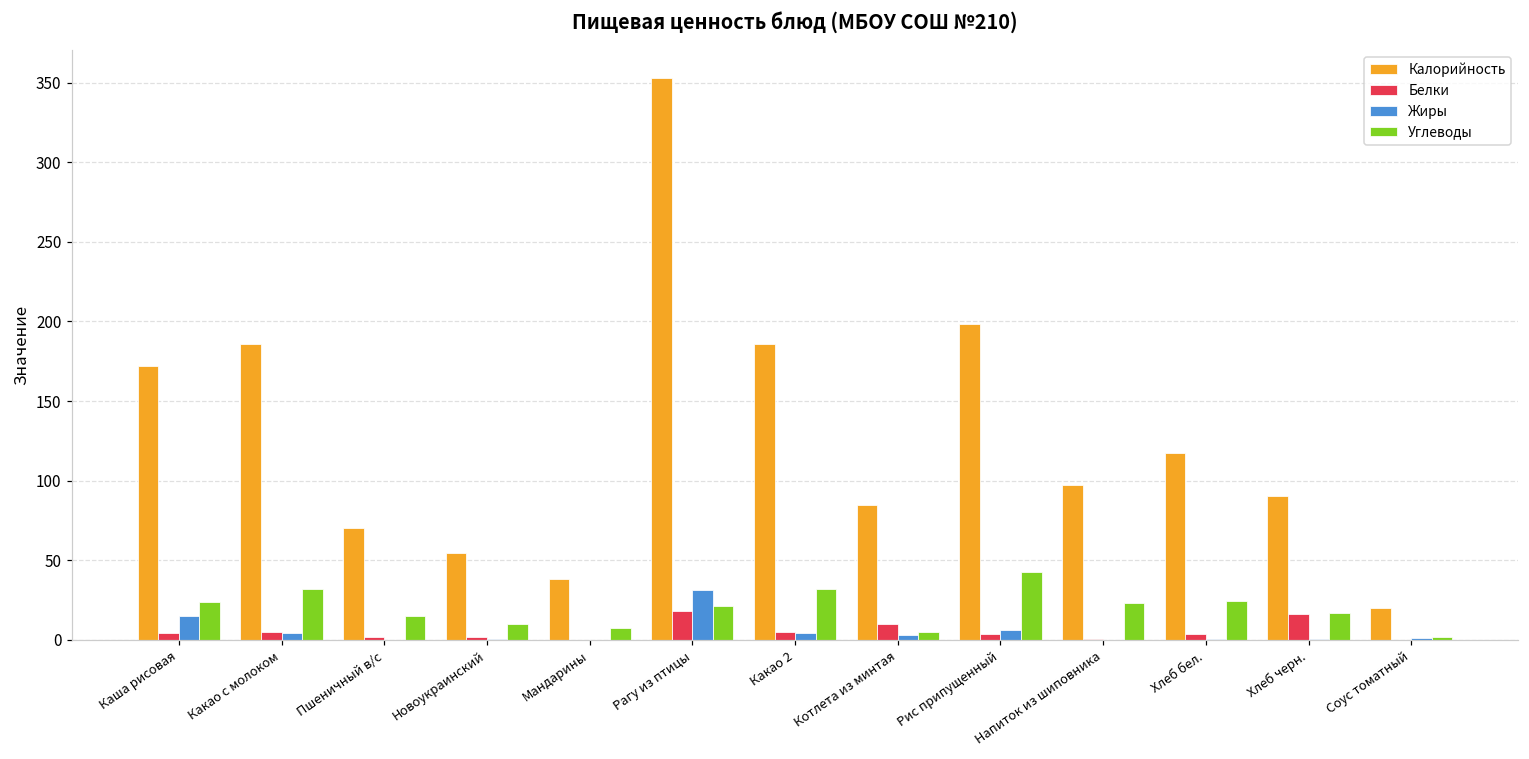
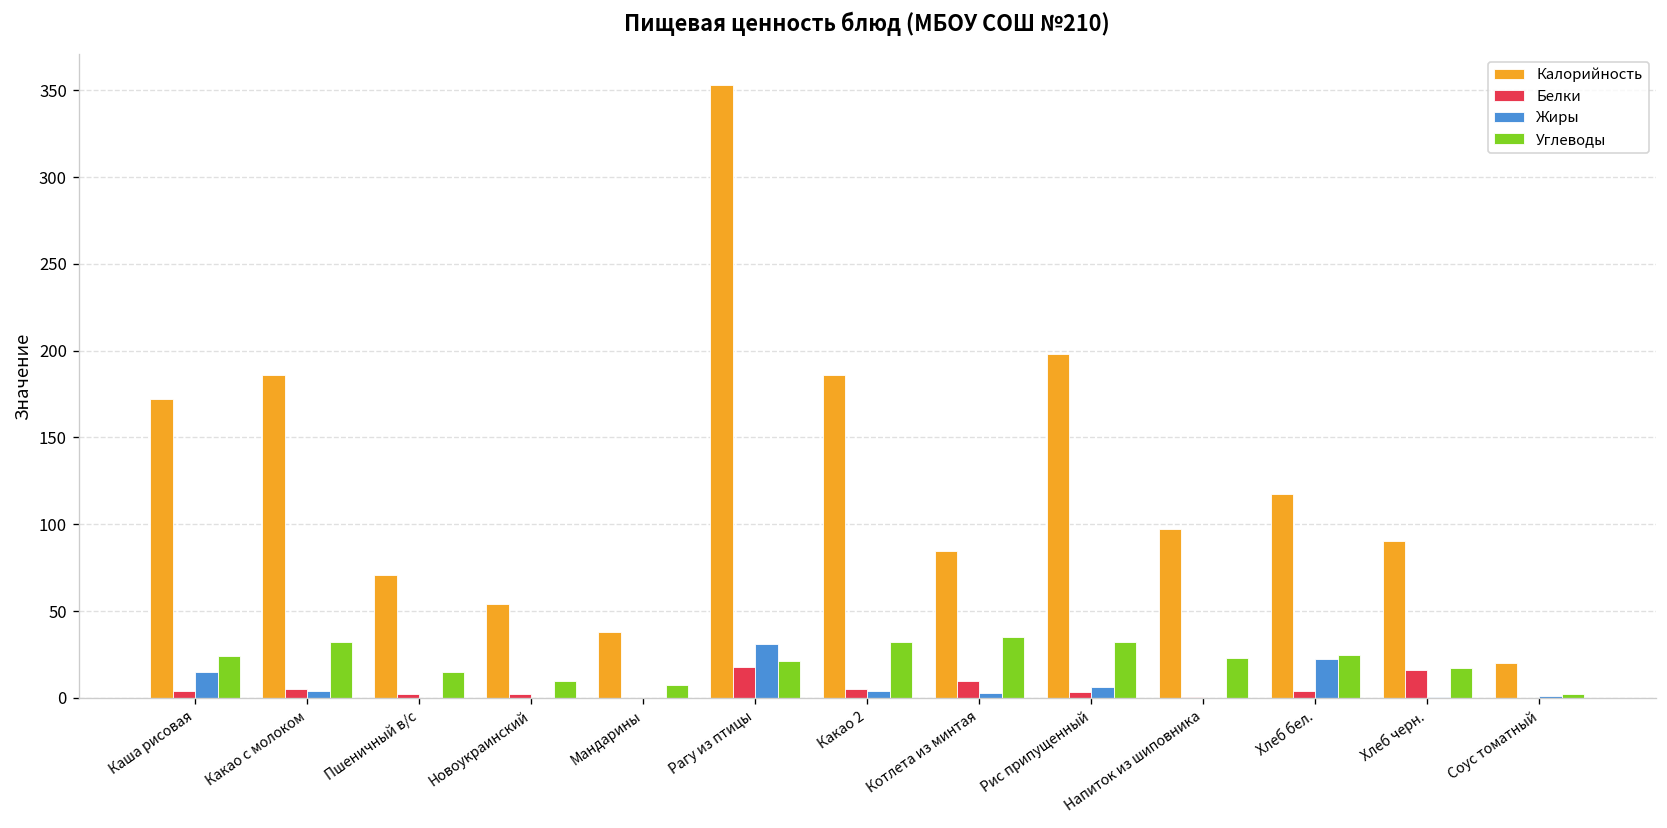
Углеводы, Котлета из минтая: 5 -> 35
Углеводы, Рис припущенный: 43 -> 32
Жиры, Хлеб бел.: 0 -> 23
